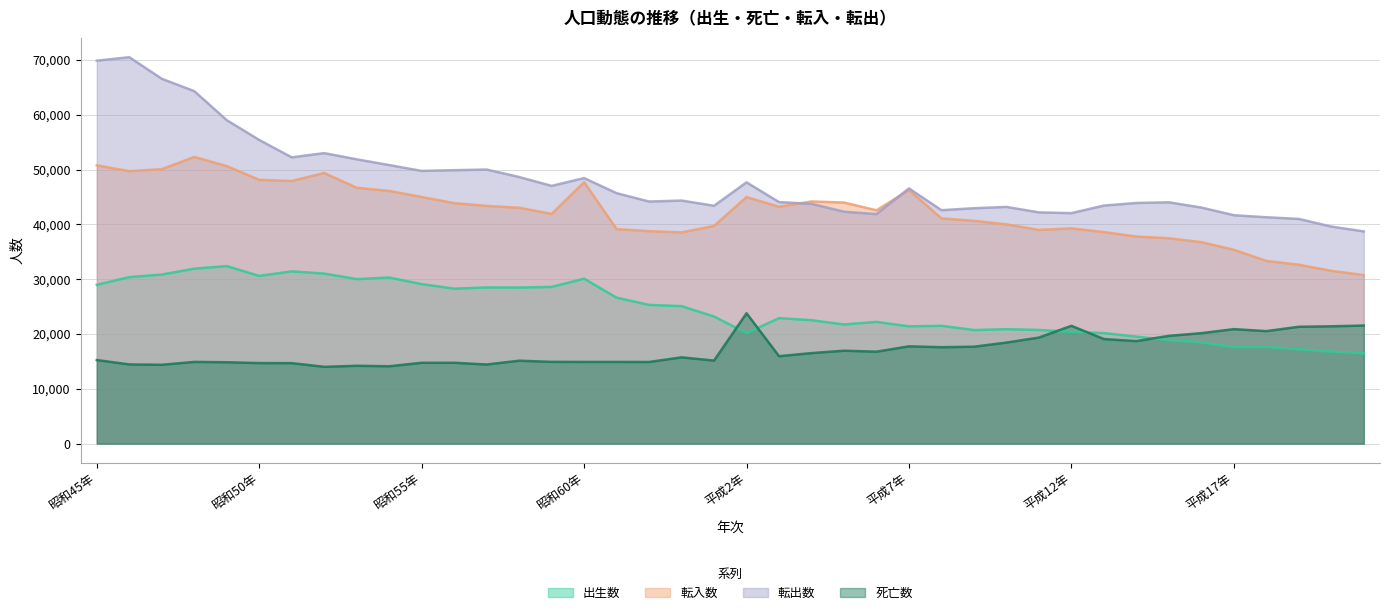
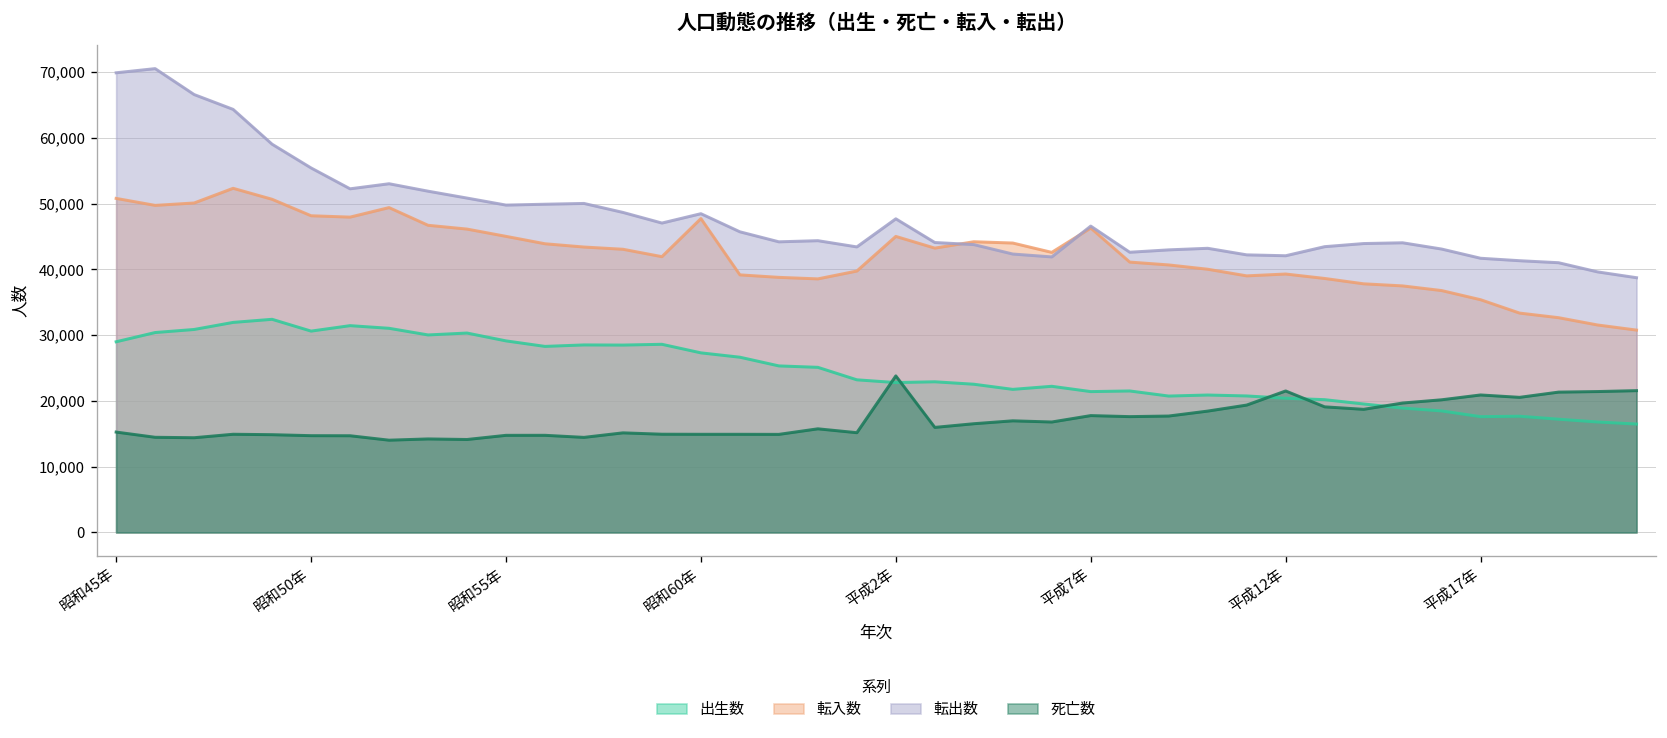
出生数, 昭和60年: 30,000 -> 27,000
出生数, 平成2年: 20,000 -> 23,000
